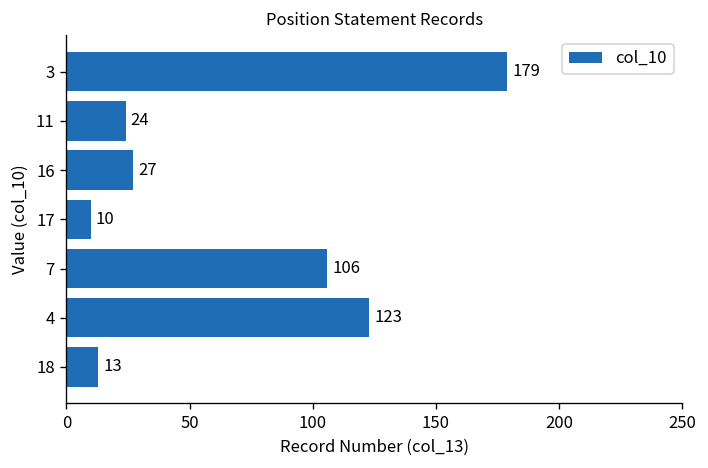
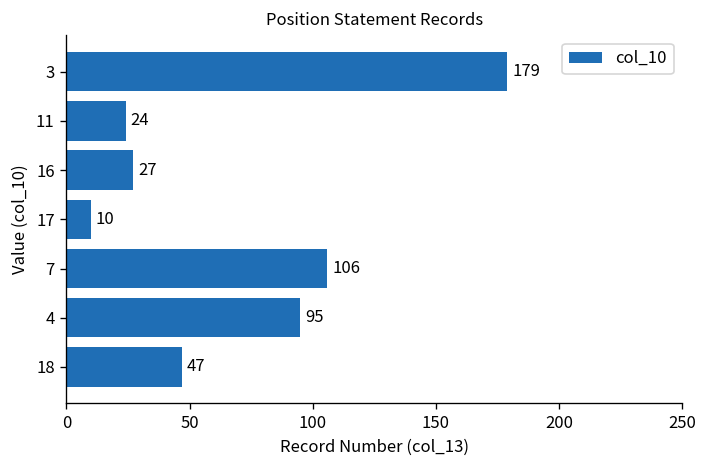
4: 123 -> 95
18: 13 -> 47
